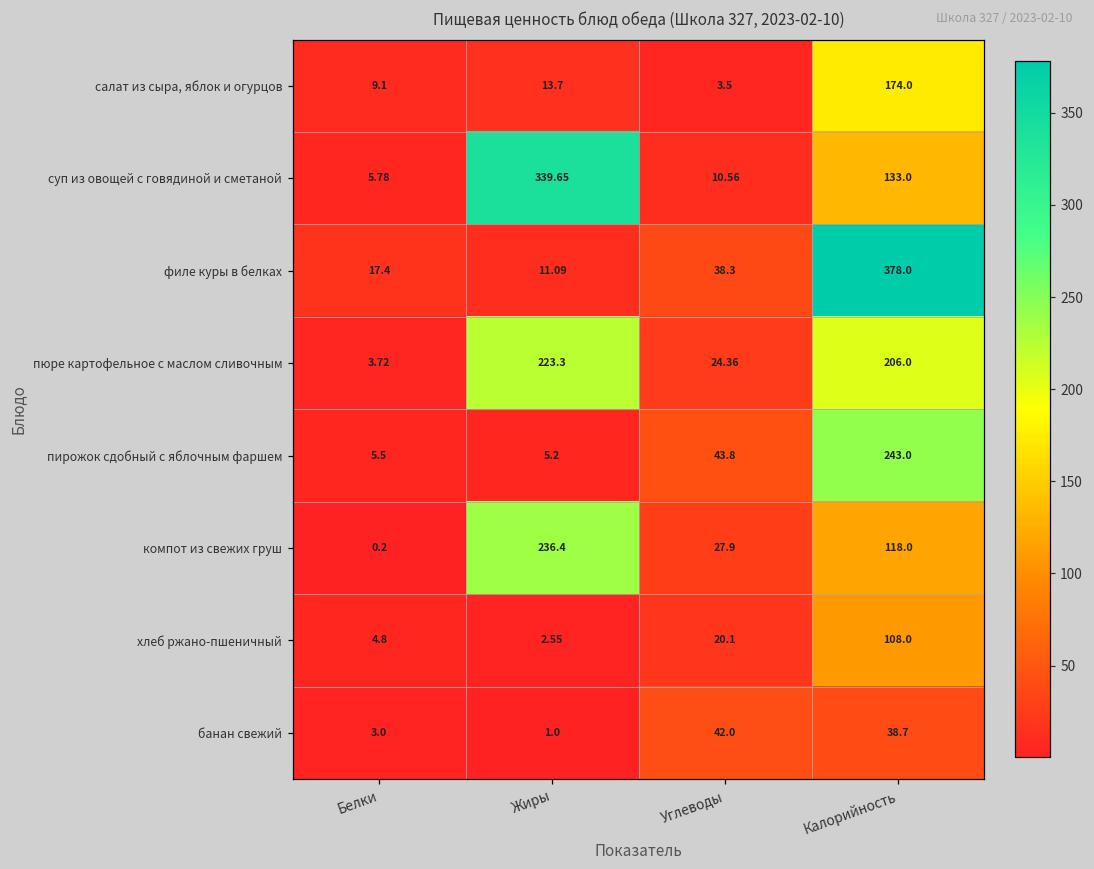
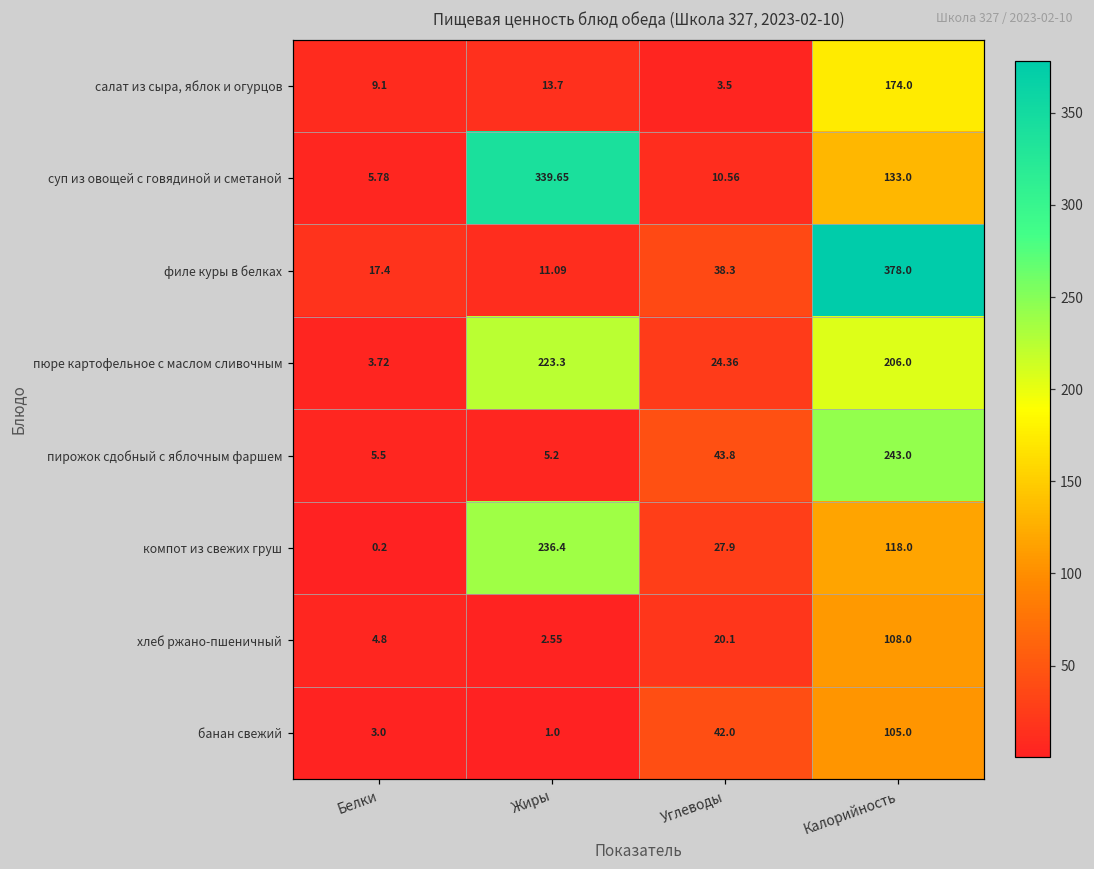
банан свежий, Калорийность: 38.7 -> 105.0
